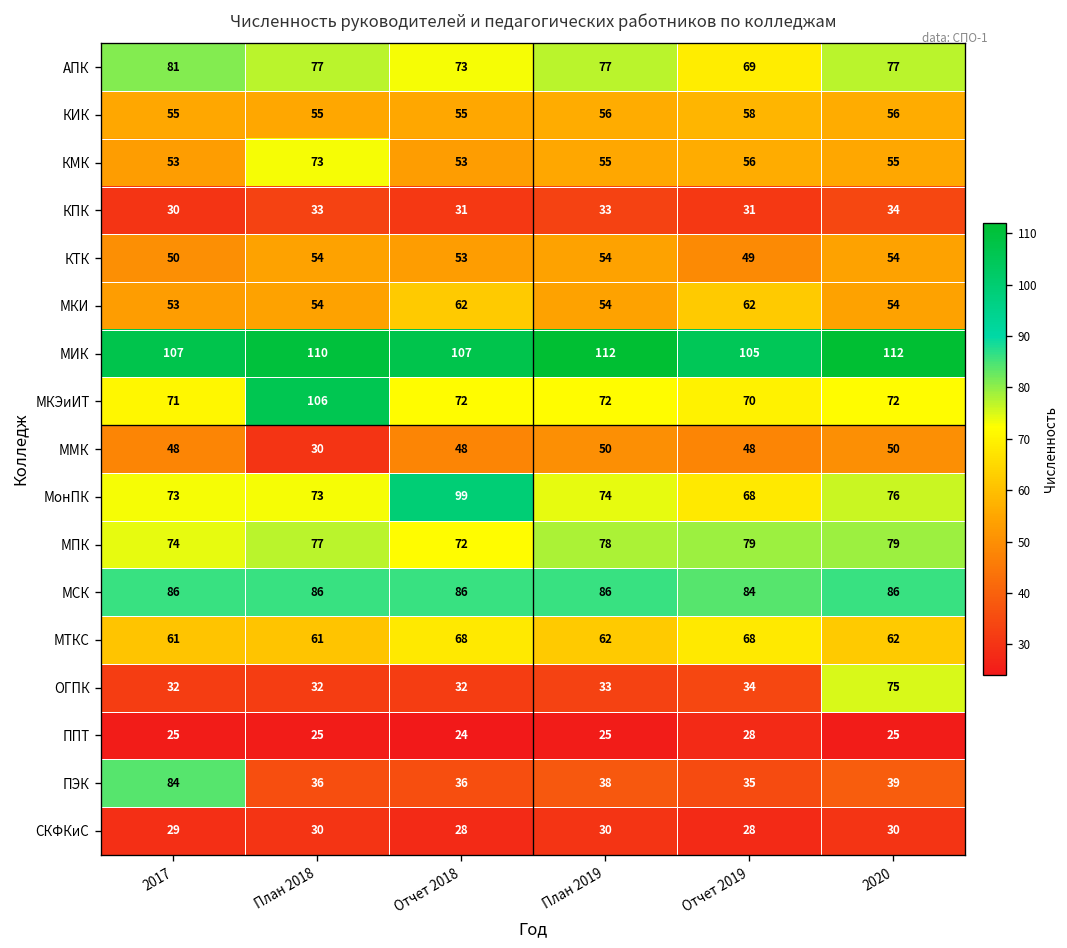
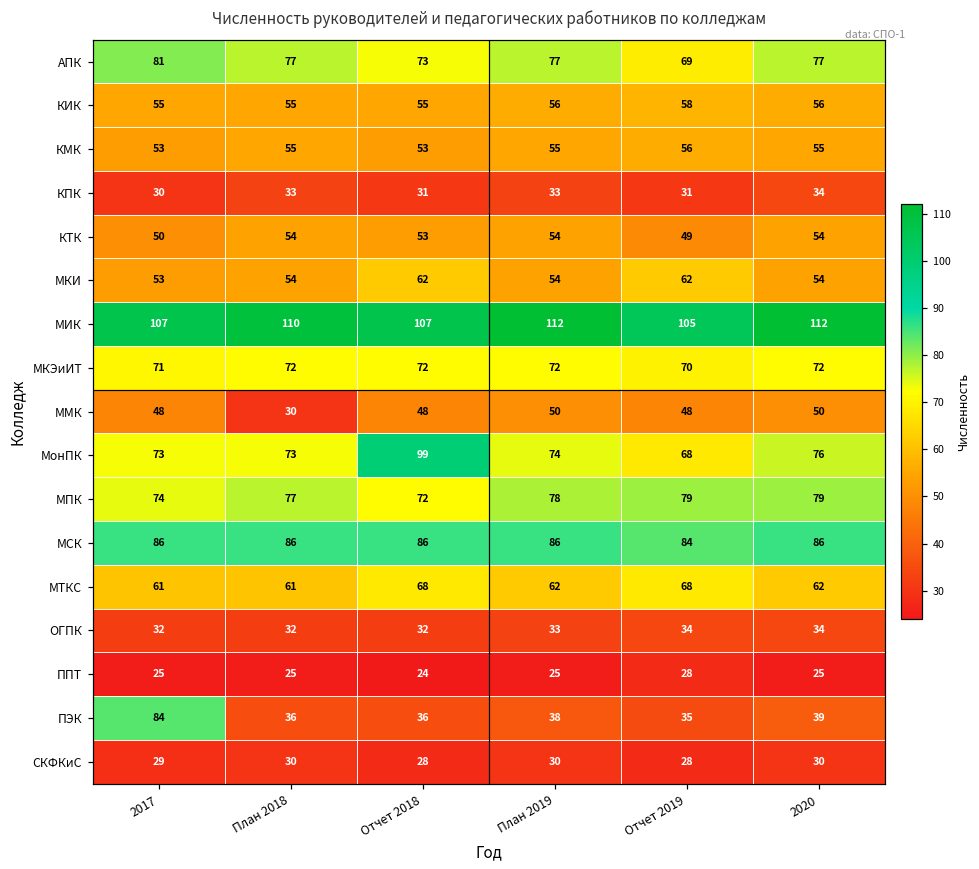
КМК, План 2018: 73 -> 55
МКЭиИТ, План 2018: 106 -> 72
ОГПК, 2020: 75 -> 34
